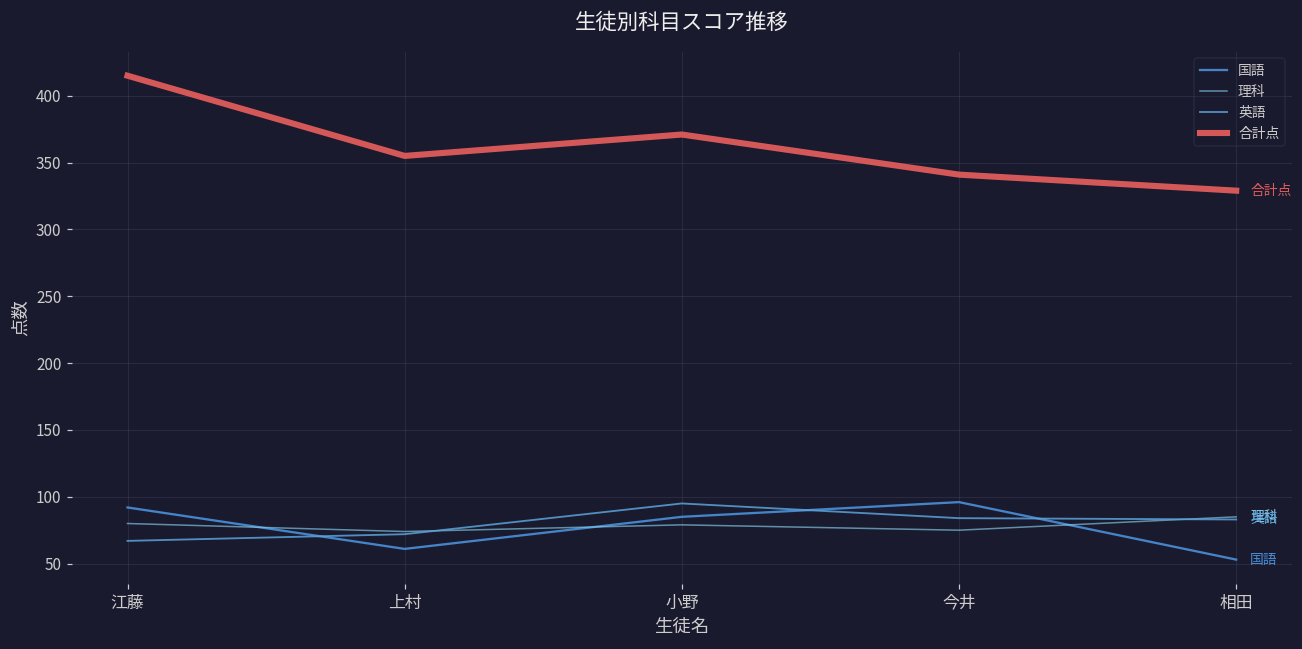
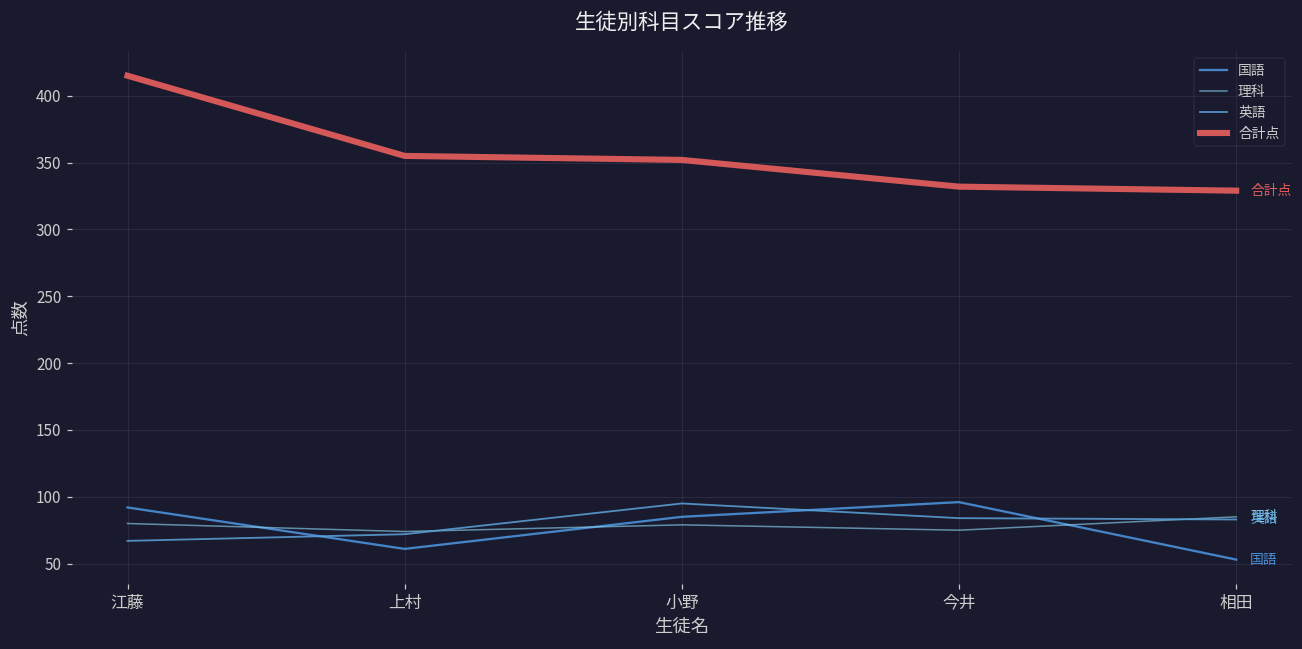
合計点, 小野: 371 -> 352
合計点, 今井: 341 -> 332
